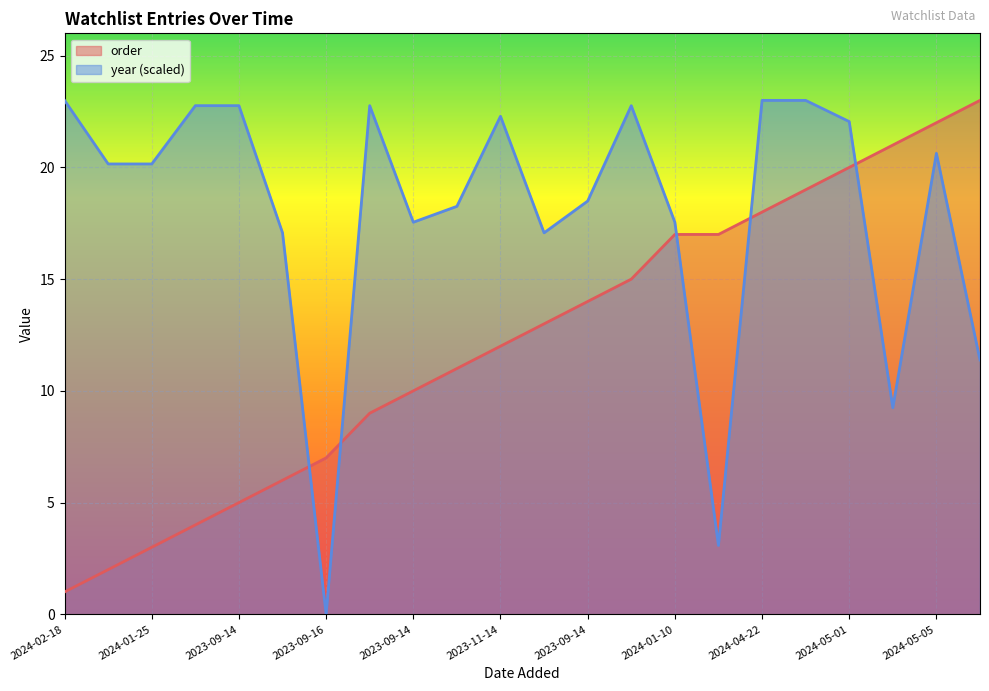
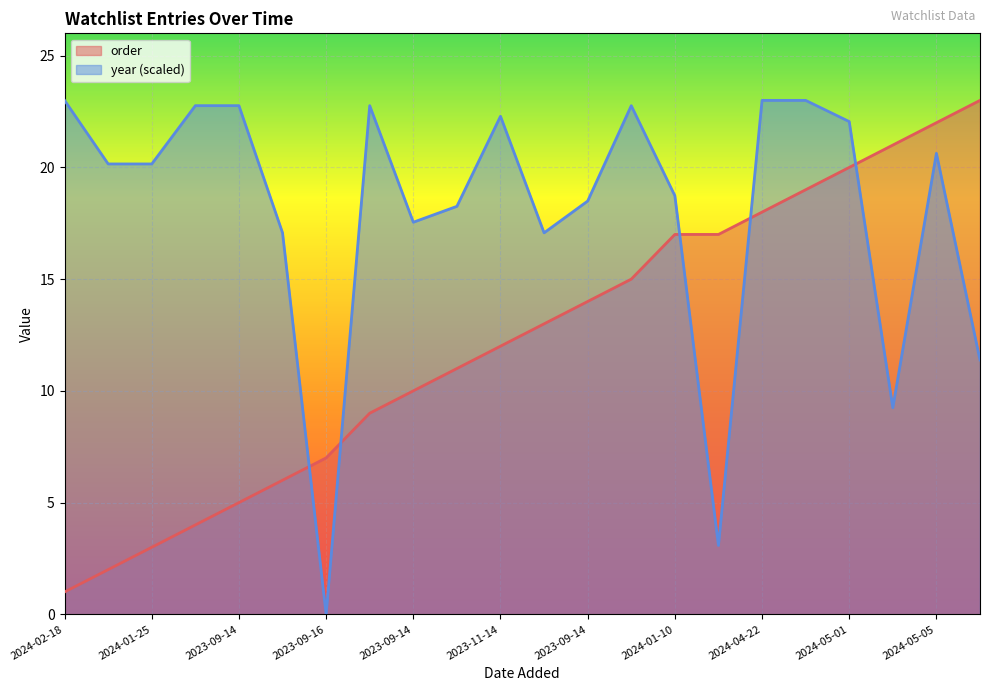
year (scaled), 2024-01-10: 17.5 -> 18.7
